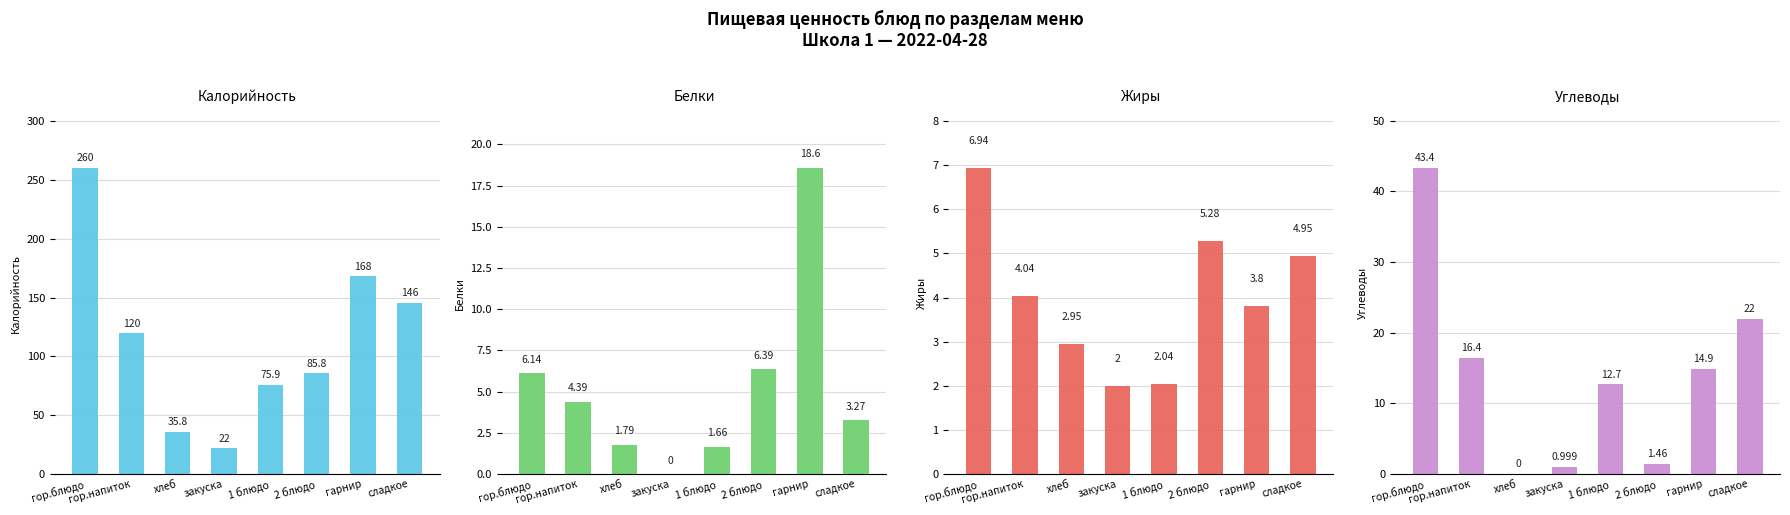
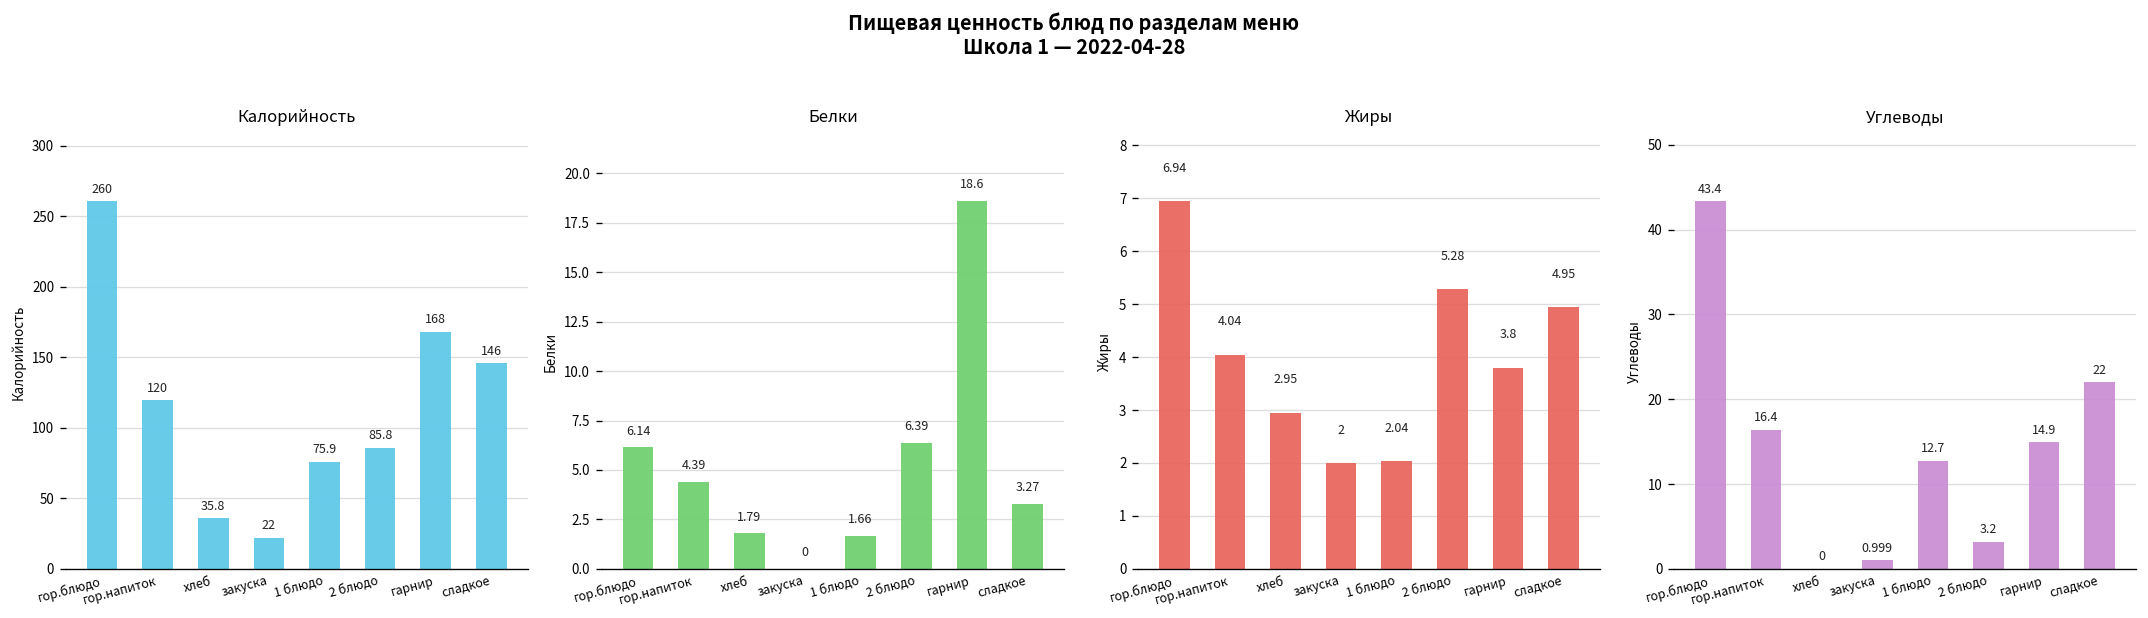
Углеводы, 2 блюдо: 1.46 -> 3.2
